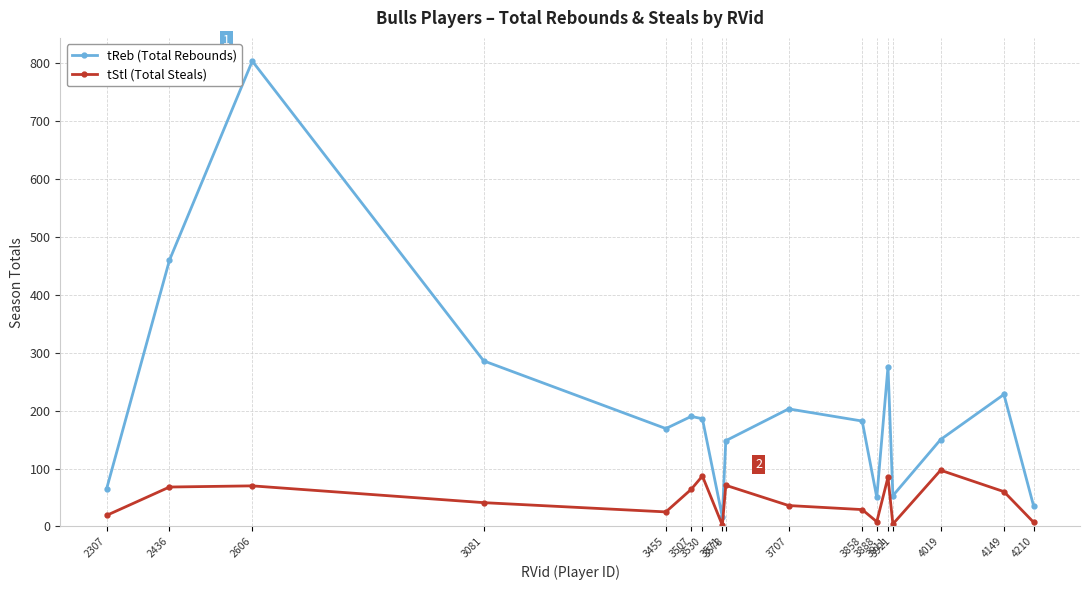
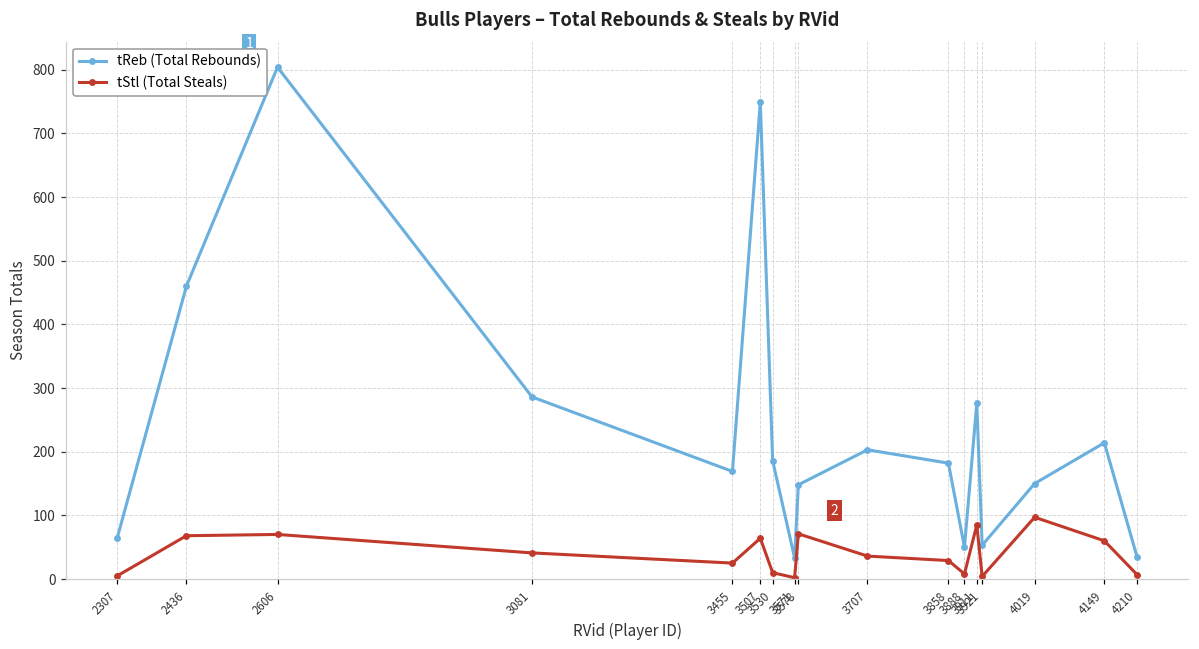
tStl (Total Steals), 2307: 20 -> 10
tReb (Total Rebounds), 3507: 190 -> 750
tStl (Total Steals), 3530: 90 -> 10
tReb (Total Rebounds), 3571: 20 -> 30
tReb (Total Rebounds), 4149: 230 -> 210
